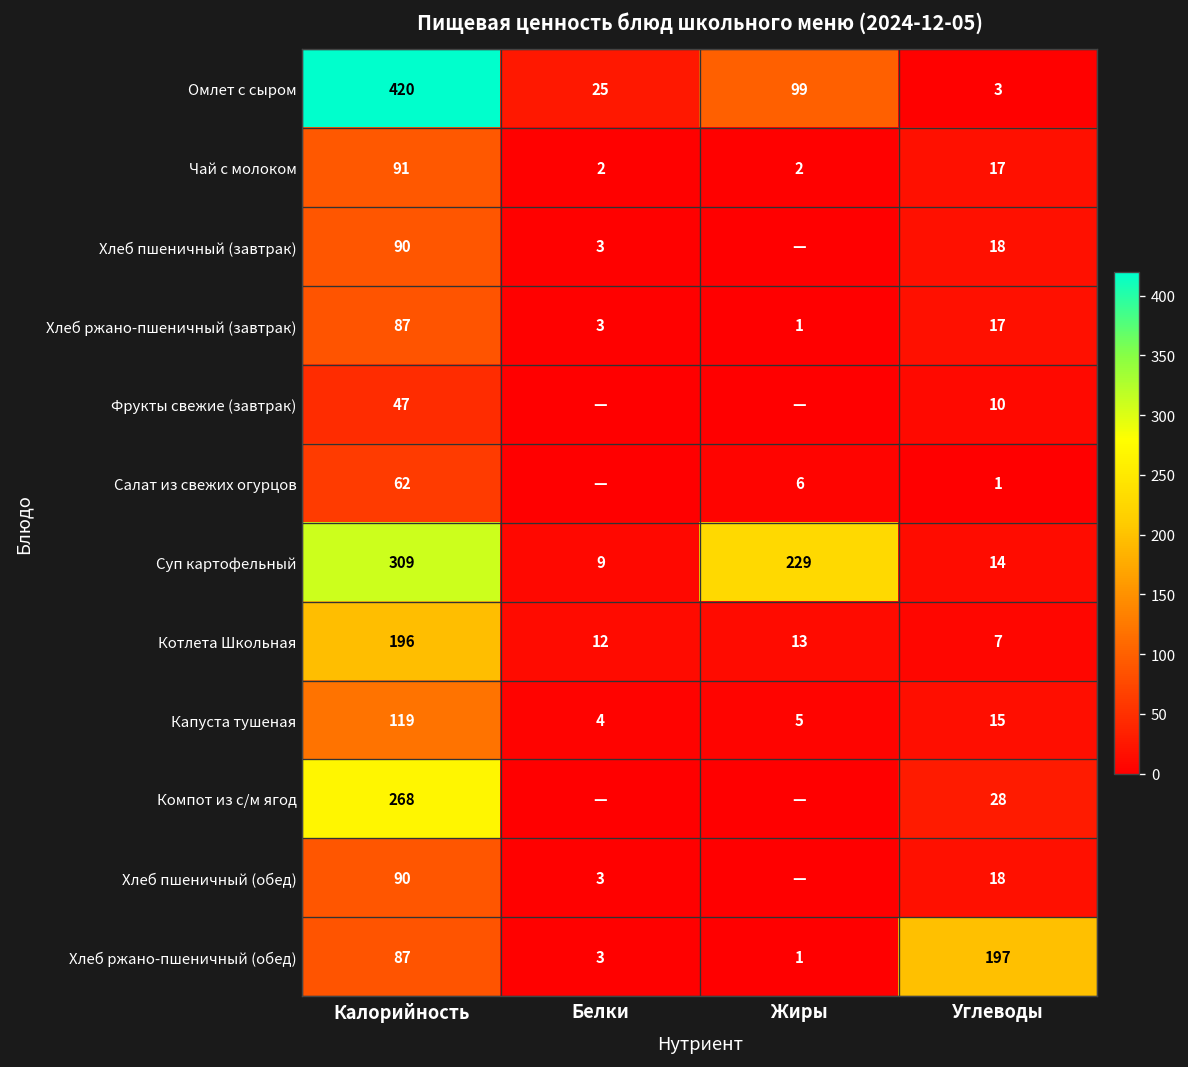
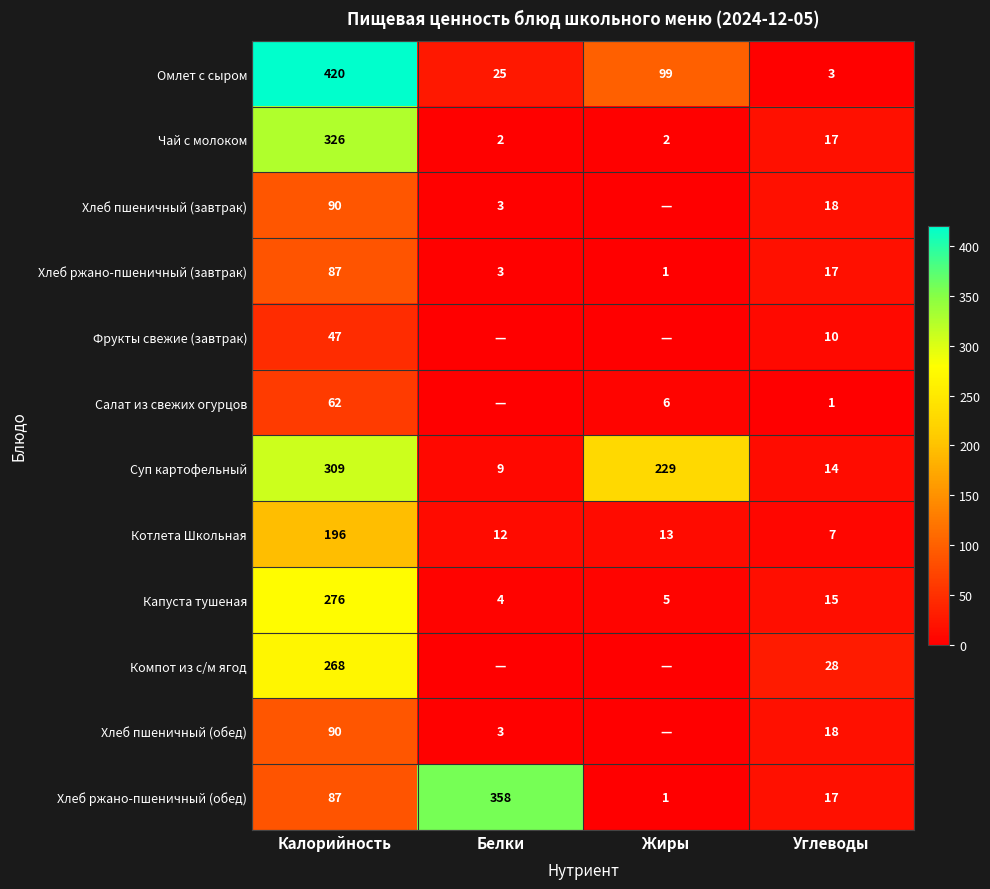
Чай с молоком, Калорийность: 91 -> 326
Капуста тушеная, Калорийность: 119 -> 276
Хлеб ржано-пшеничный (обед), Белки: 3 -> 358
Хлеб ржано-пшеничный (обед), Углеводы: 197 -> 17
